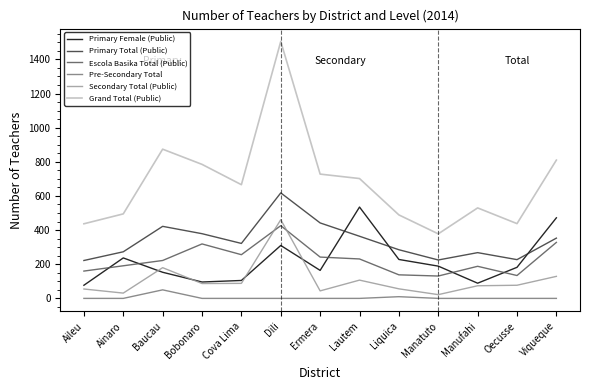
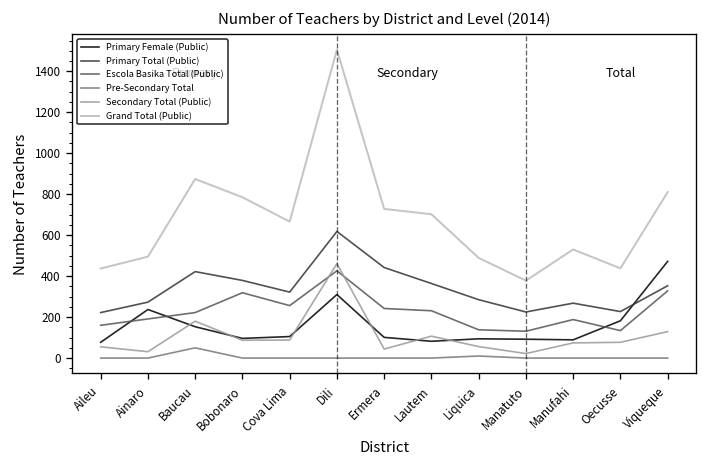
Primary Female (Public), Ermera: 160 -> 100
Primary Female (Public), Lautem: 540 -> 80
Primary Female (Public), Liquica: 230 -> 90
Primary Female (Public), Manatuto: 190 -> 90
